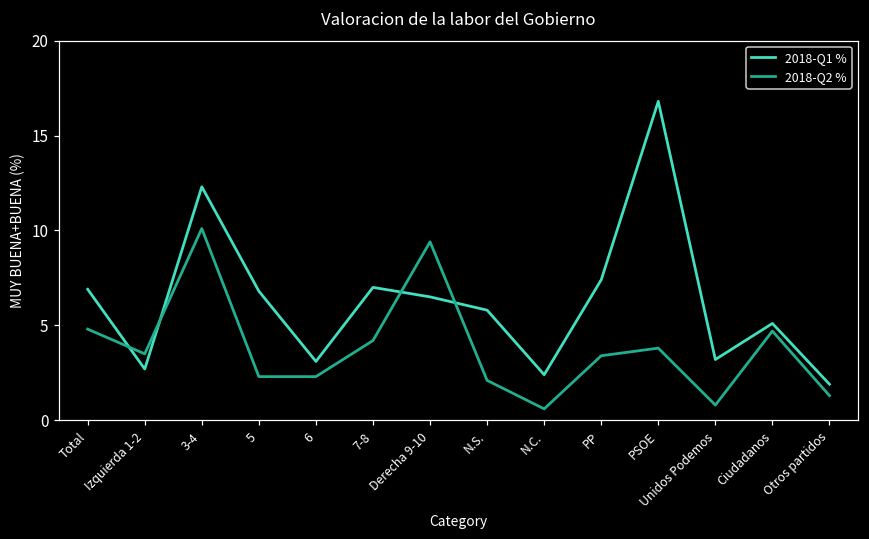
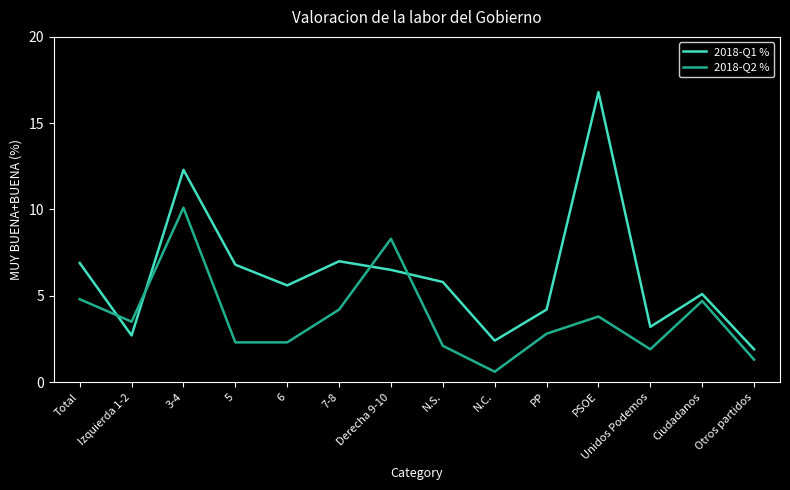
2018-Q1 %, 6: 3.1 -> 5.6
2018-Q2 %, Derecha 9-10: 9.4 -> 8.3
2018-Q1 %, PP: 7.4 -> 4.2
2018-Q2 %, PP: 3.4 -> 2.8
2018-Q2 %, Unidos Podemos: 0.8 -> 1.9
